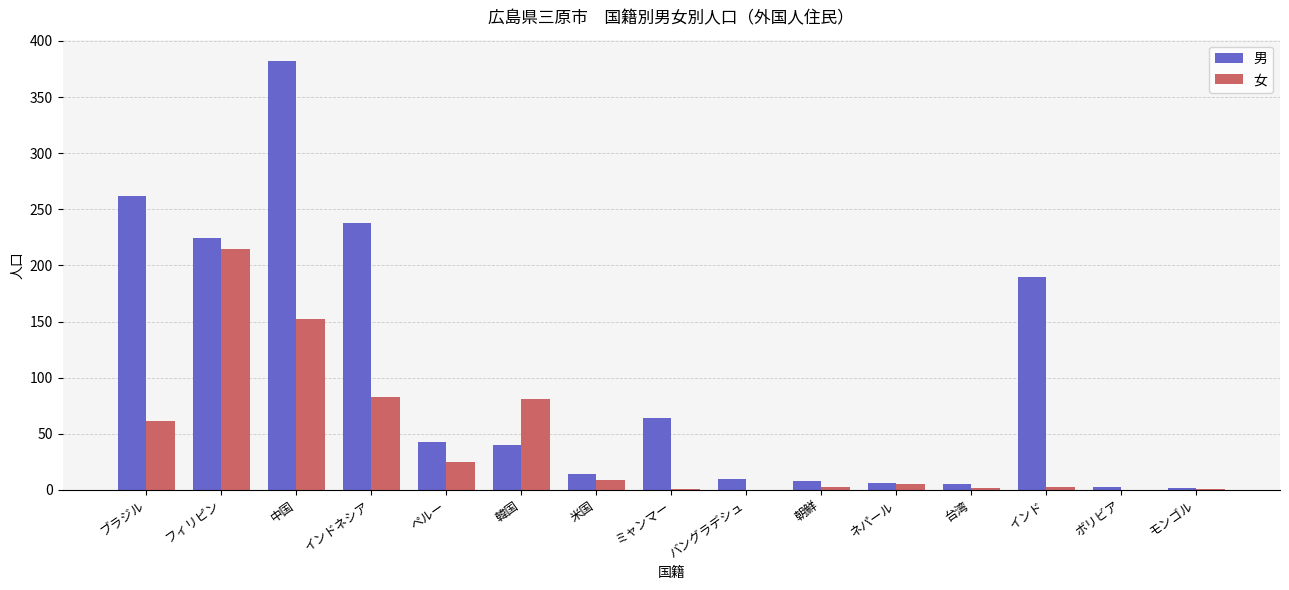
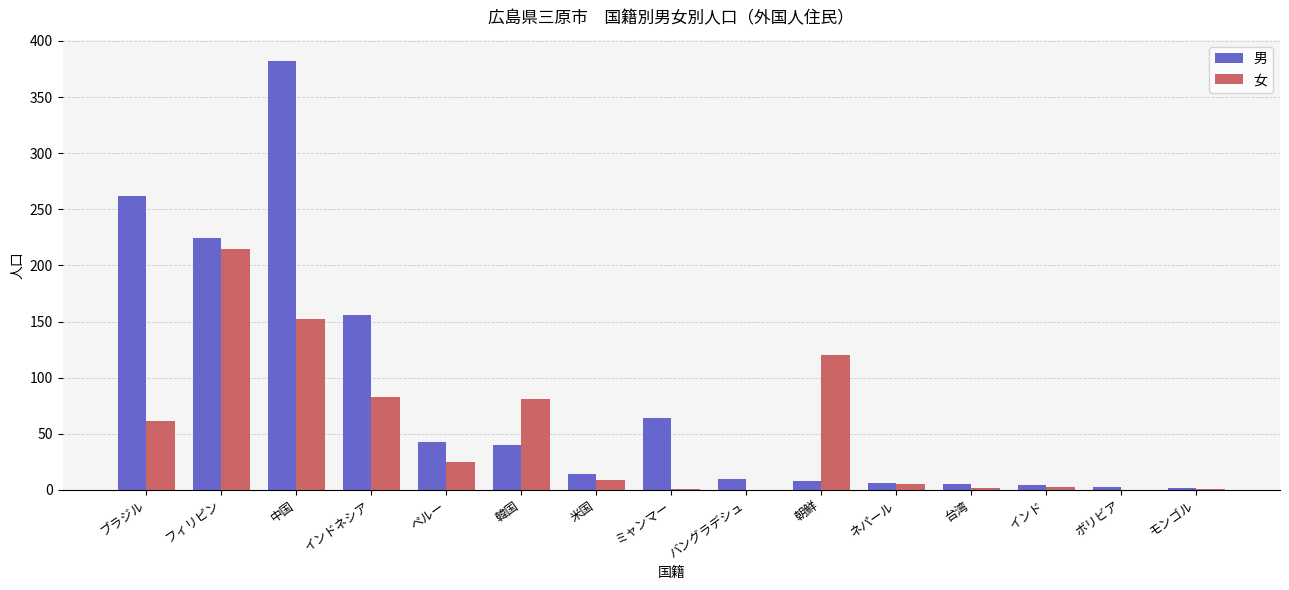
男, インドネシア: 238 -> 156
女, 朝鮮: 3 -> 120
男, インド: 190 -> 4
